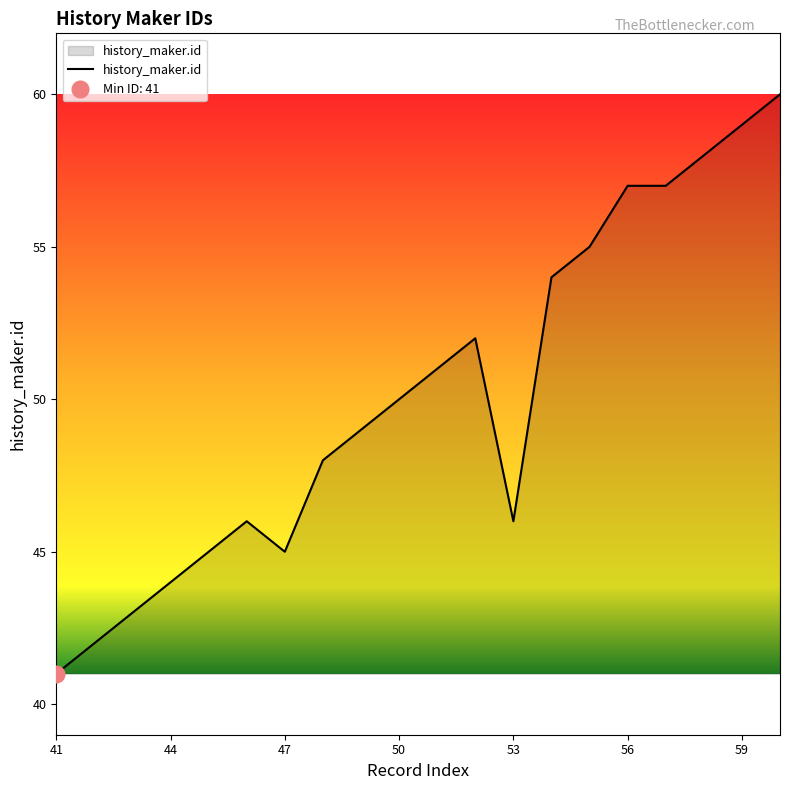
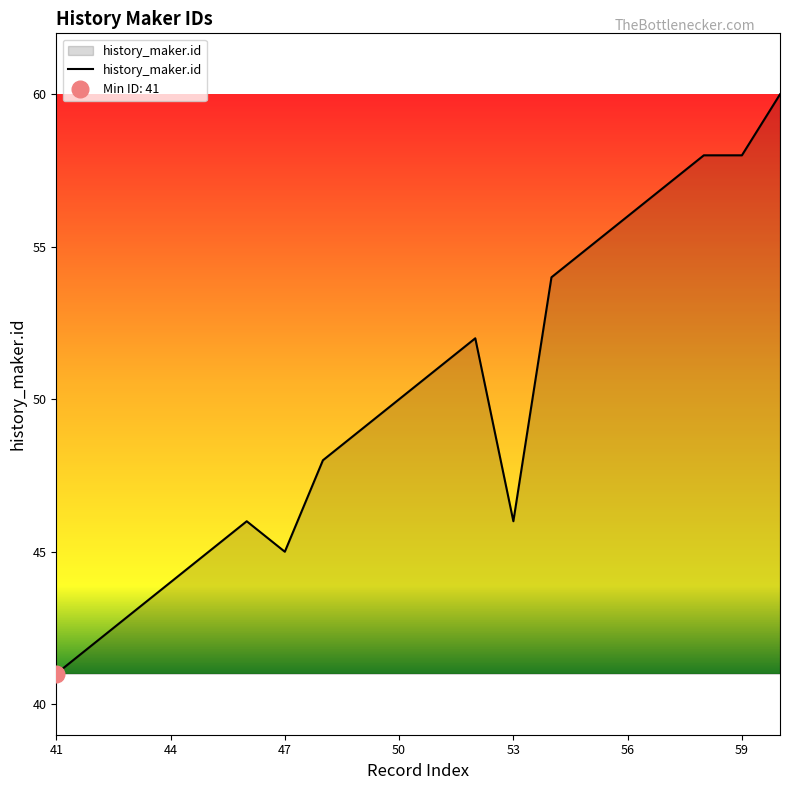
history_maker.id, 56: 57 -> 56
history_maker.id, 59: 59 -> 58
